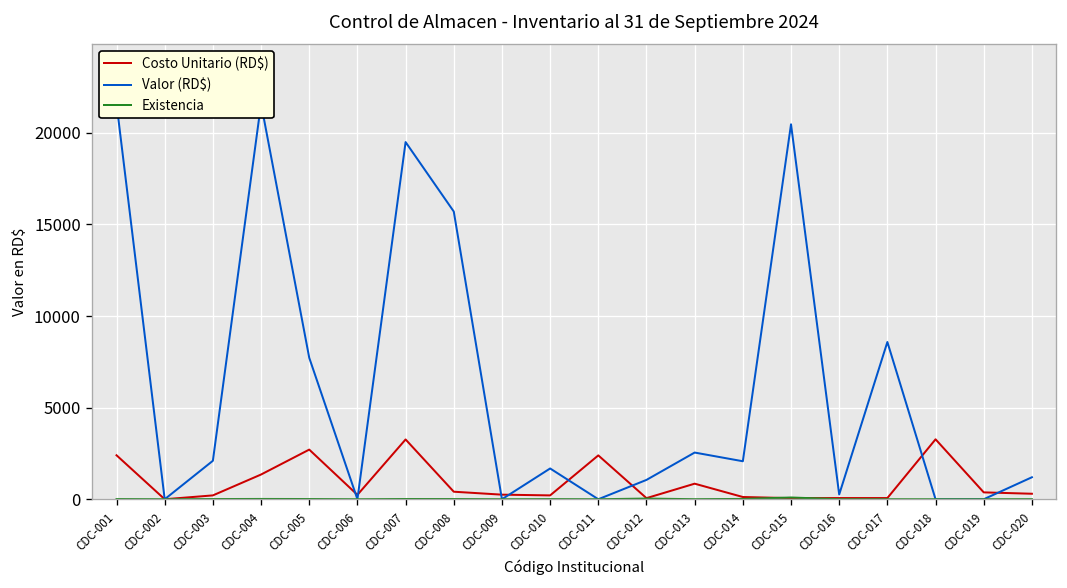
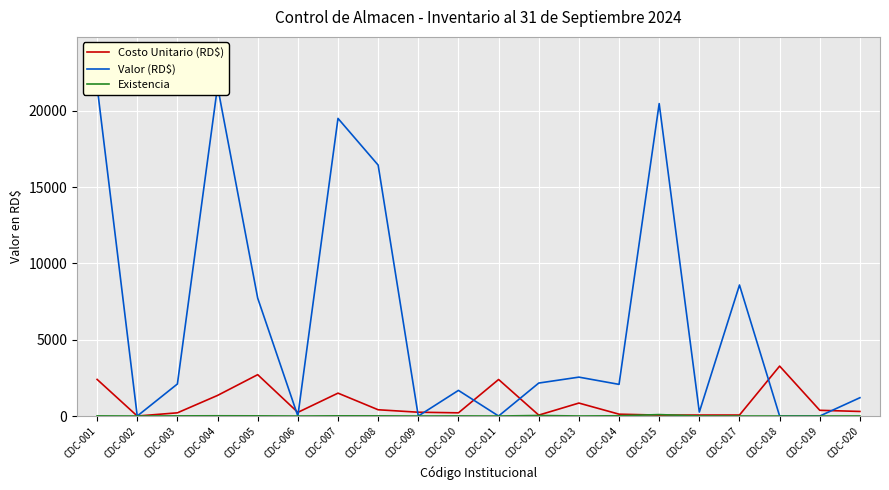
Costo Unitario (RD$), CDC-007: 3300 -> 1500
Valor (RD$), CDC-008: 15700 -> 16400
Valor (RD$), CDC-012: 1100 -> 2200
